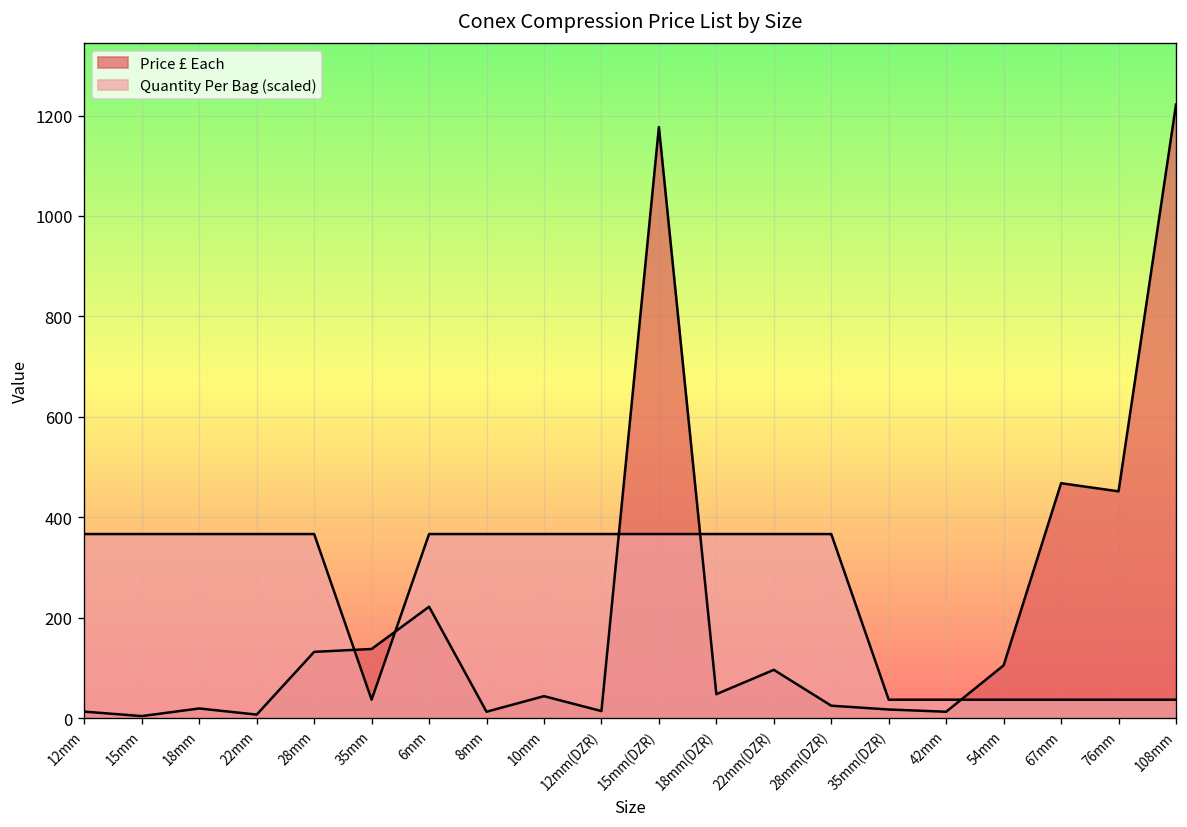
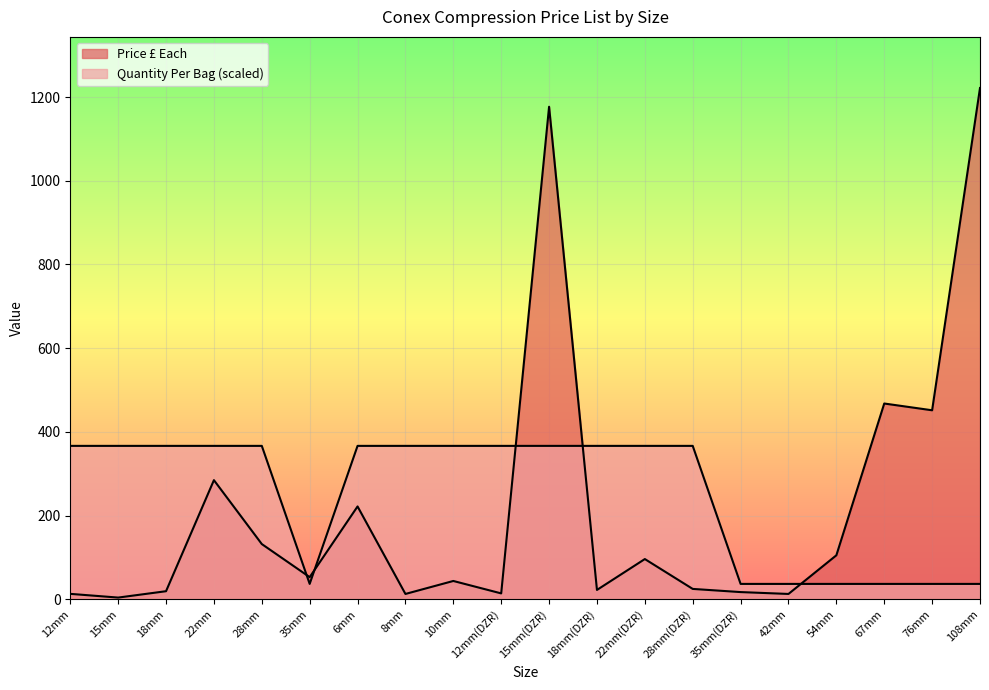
Price £ Each, 22mm: 10 -> 280
Price £ Each, 35mm: 140 -> 50
Price £ Each, 18mm(DZR): 50 -> 20
